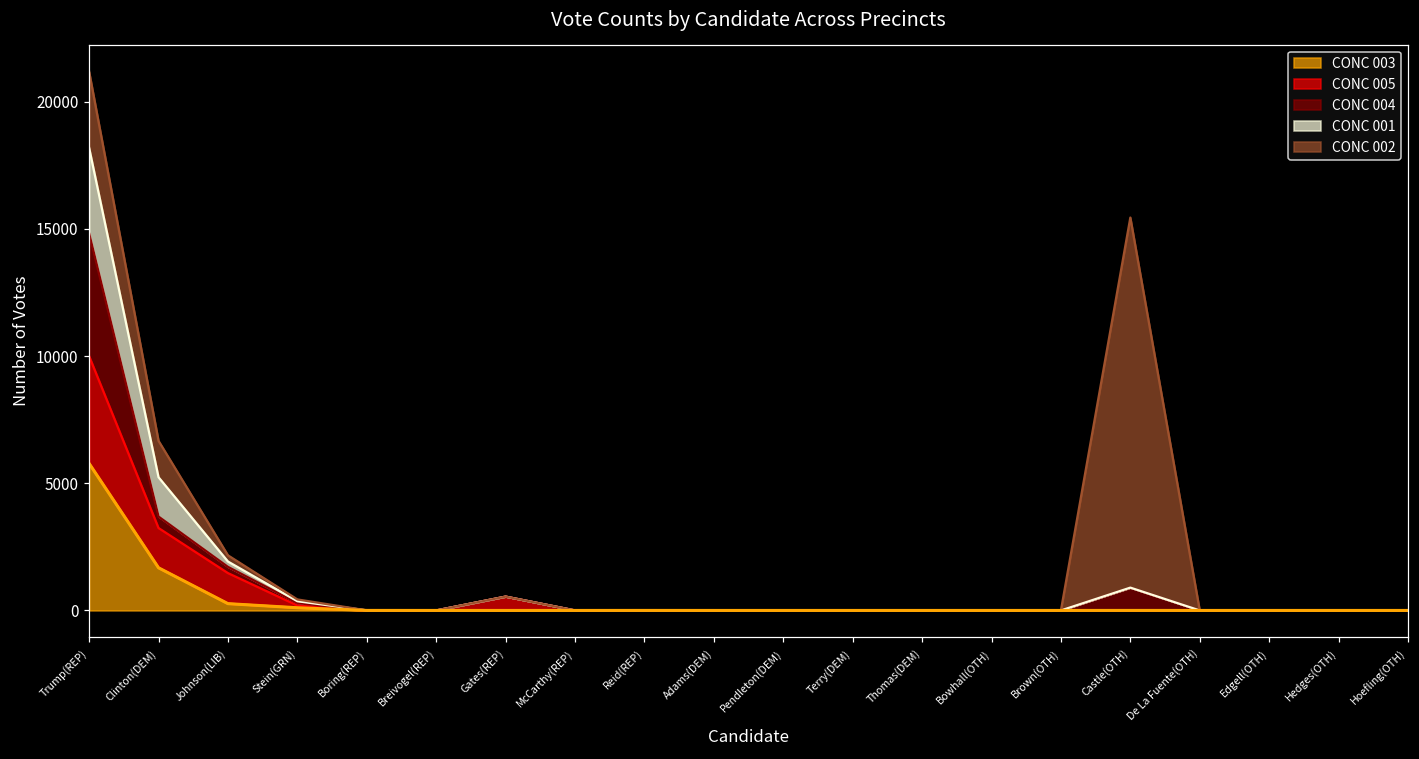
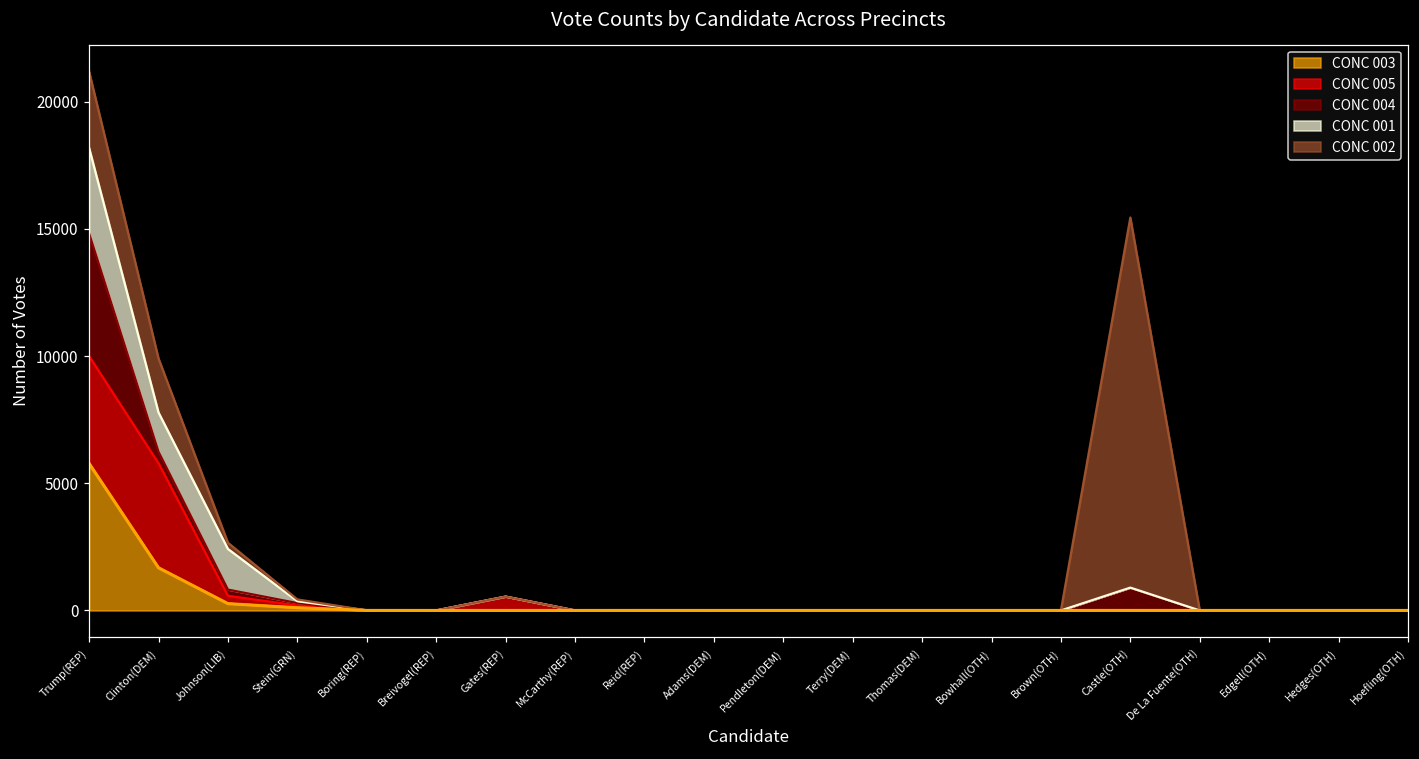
CONC 005, Clinton(DEM): 1600 -> 4100
CONC 002, Clinton(DEM): 1400 -> 2100
CONC 005, Johnson(LIB): 1200 -> 300
CONC 001, Johnson(LIB): 200 -> 1600
